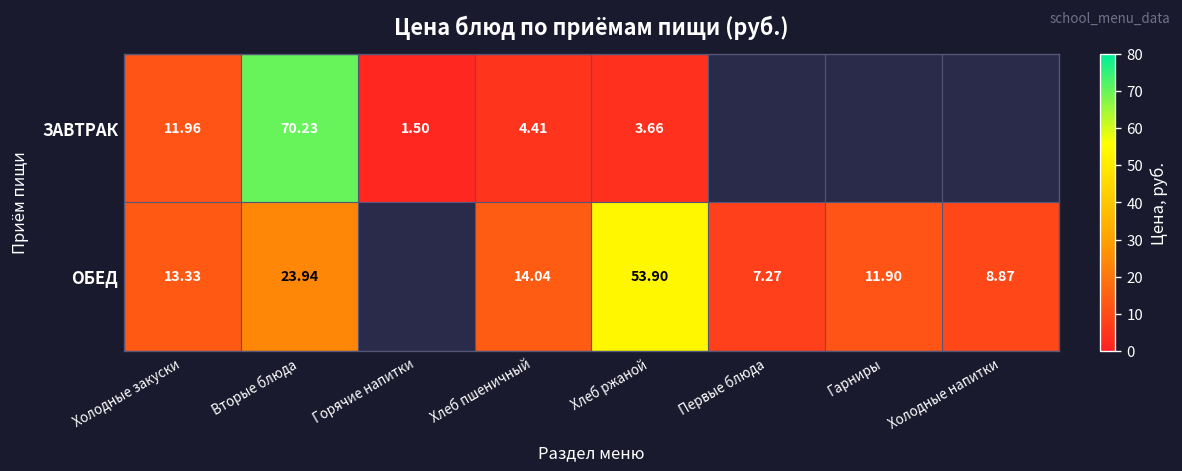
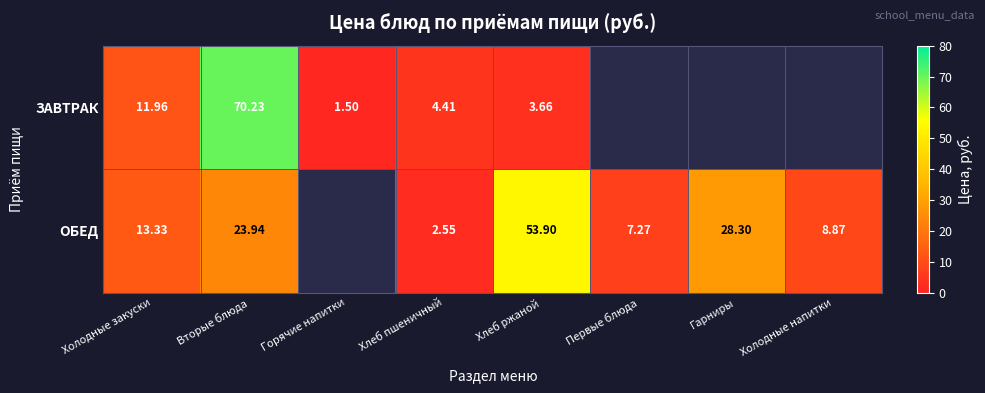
ОБЕД, Хлеб пшеничный: 14.04 -> 2.55
ОБЕД, Гарниры: 11.90 -> 28.30
